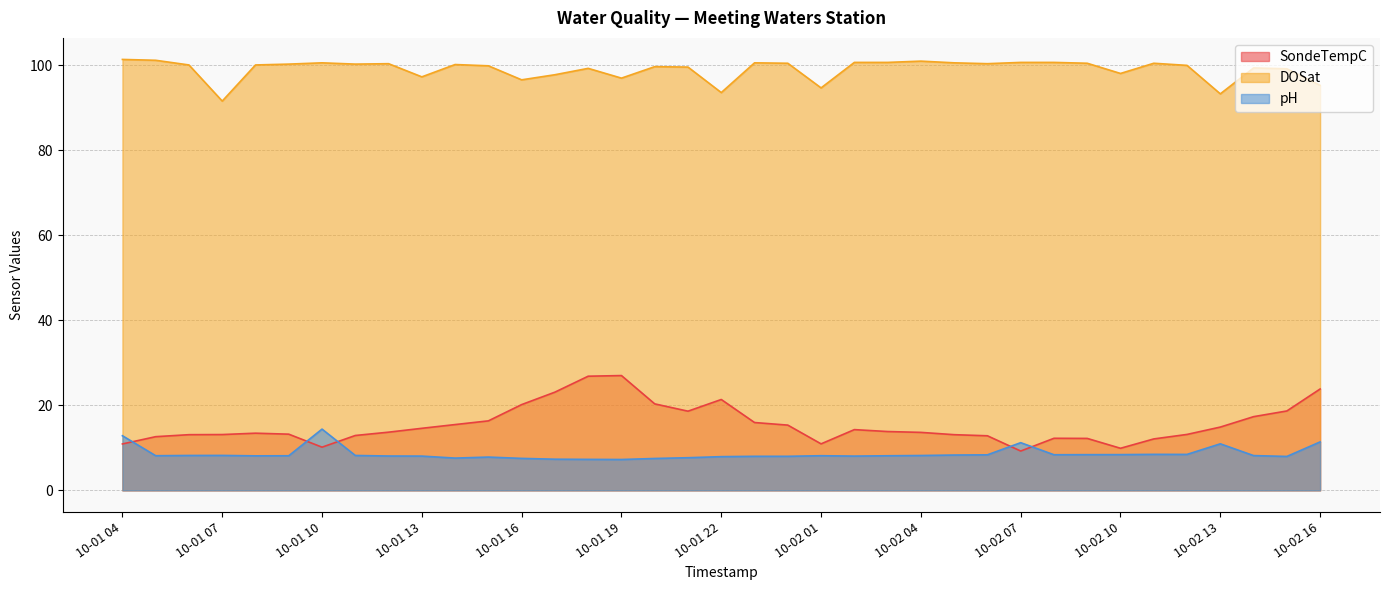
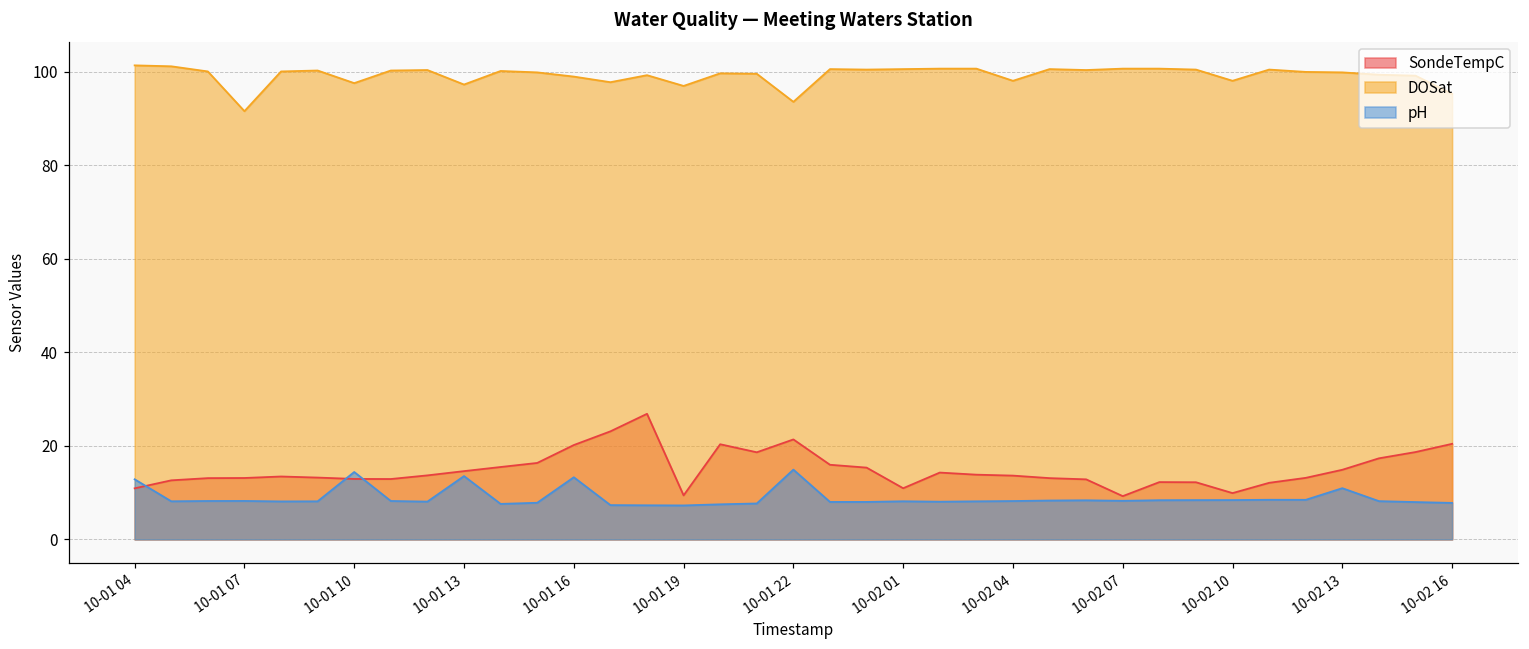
SondeTempC, 10-01 10: 10 -> 13
DOSat, 10-01 10: 101 -> 98
pH, 10-01 13: 8 -> 14
DOSat, 10-01 16: 97 -> 99
pH, 10-01 16: 8 -> 13
SondeTempC, 10-01 19: 27 -> 9
pH, 10-01 22: 8 -> 15
DOSat, 10-02 01: 95 -> 101
DOSat, 10-02 04: 101 -> 98
pH, 10-02 07: 11 -> 8
DOSat, 10-02 13: 93 -> 100
SondeTempC, 10-02 16: 24 -> 20
pH, 10-02 16: 11 -> 8
